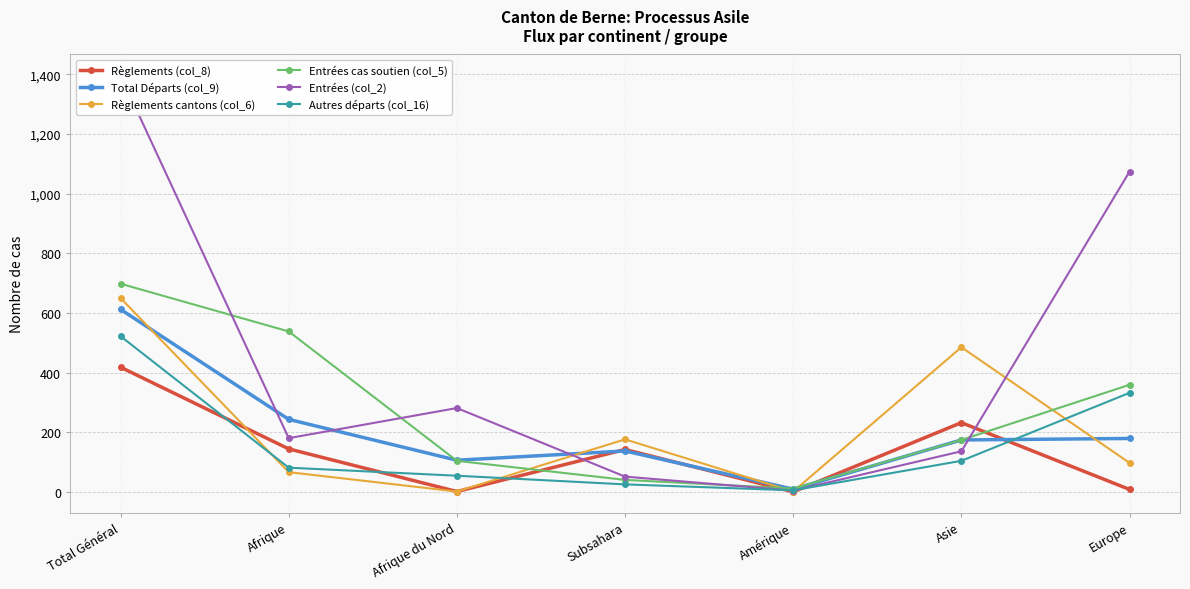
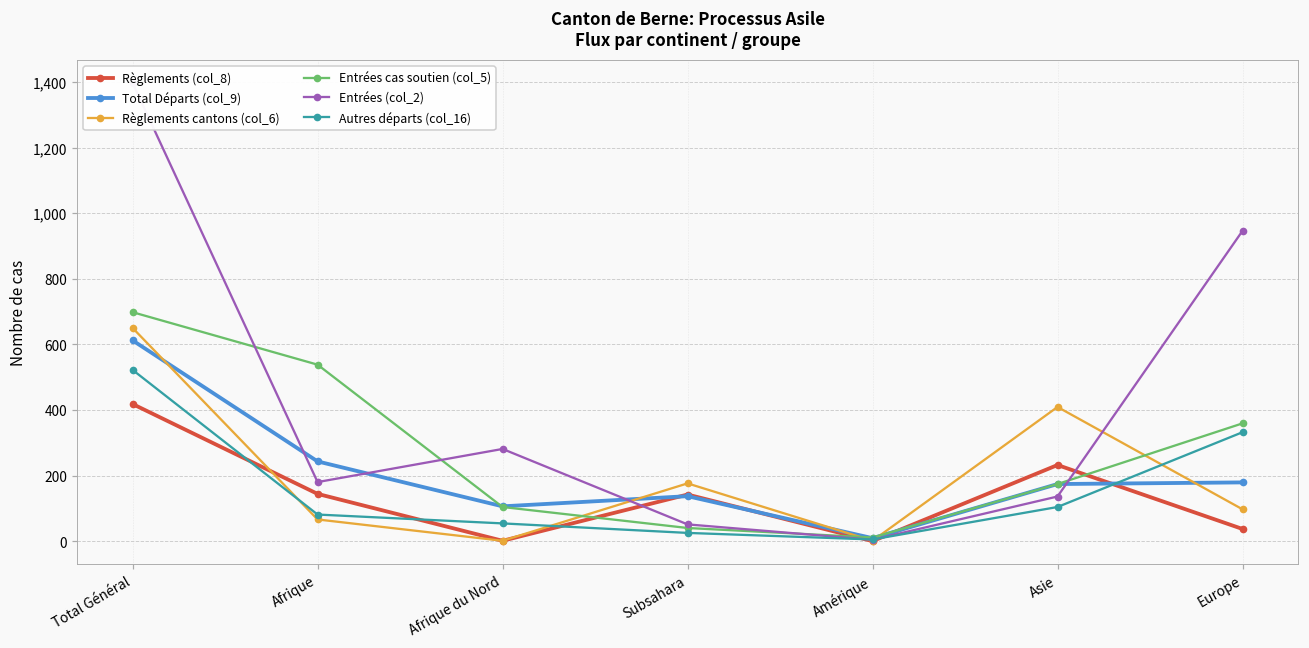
Règlements cantons (col_6), Asie: 490 -> 410
Règlements (col_8), Europe: 10 -> 40
Entrées (col_2), Europe: 1,070 -> 950
